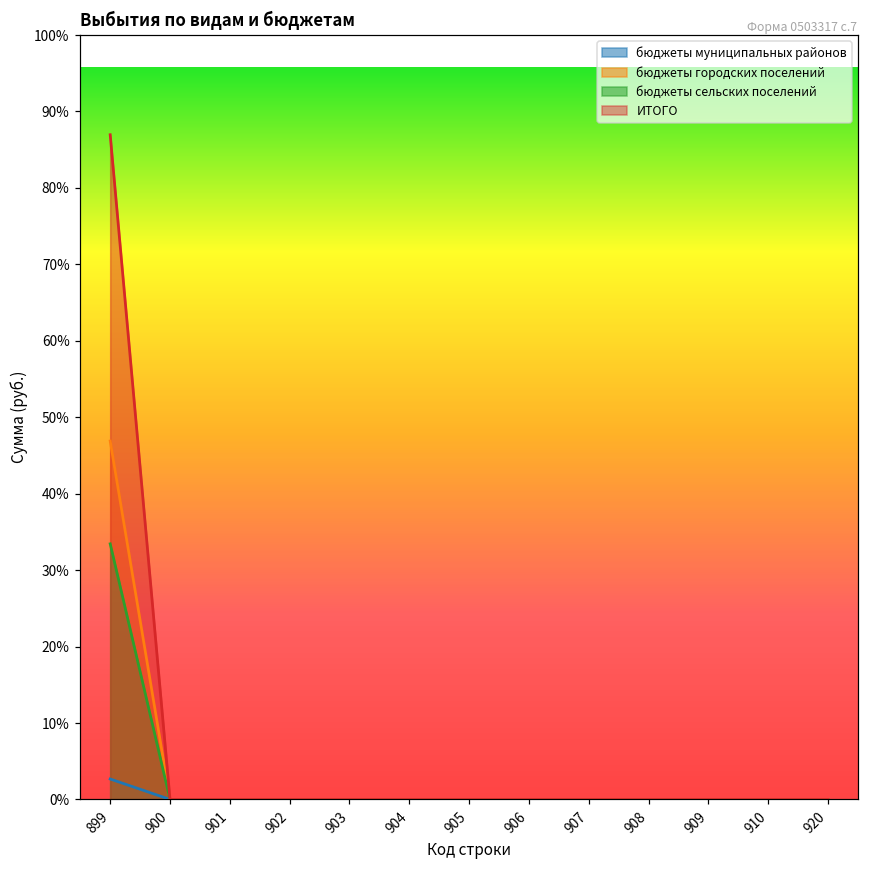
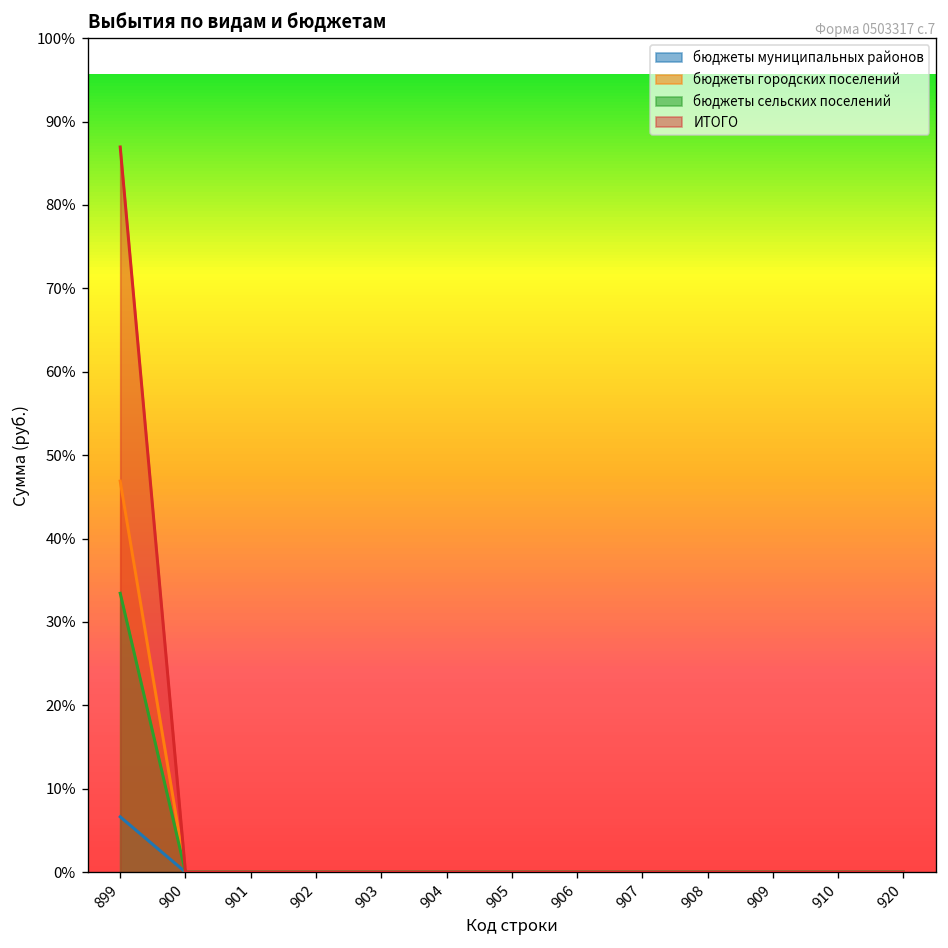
бюджеты муниципальных районов, 899: 3% -> 7%
